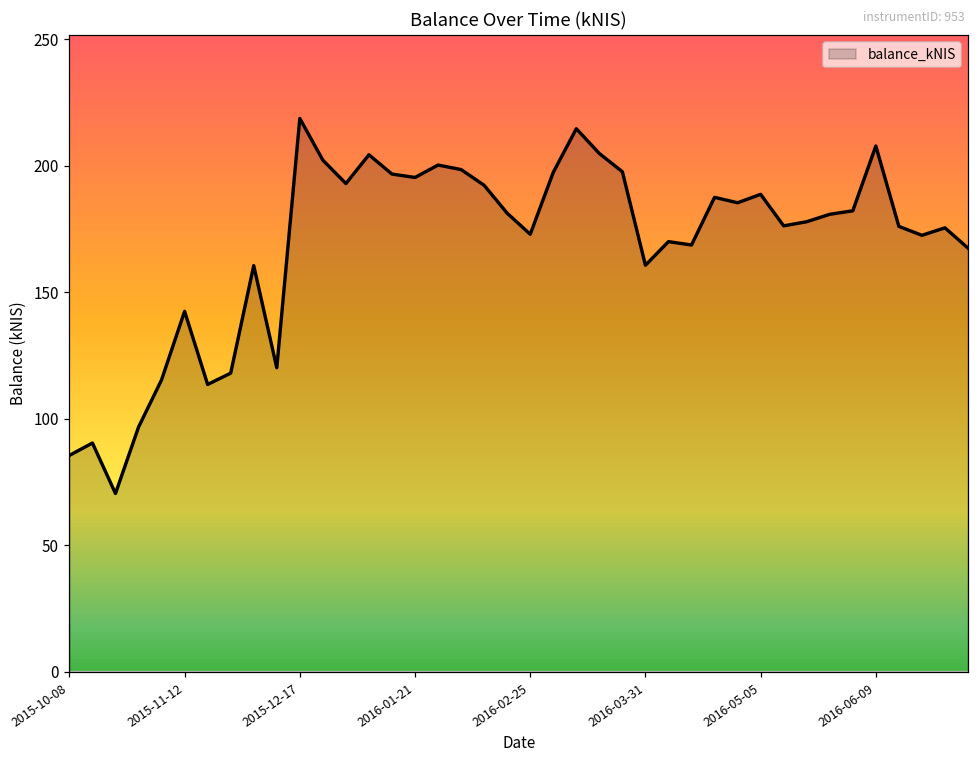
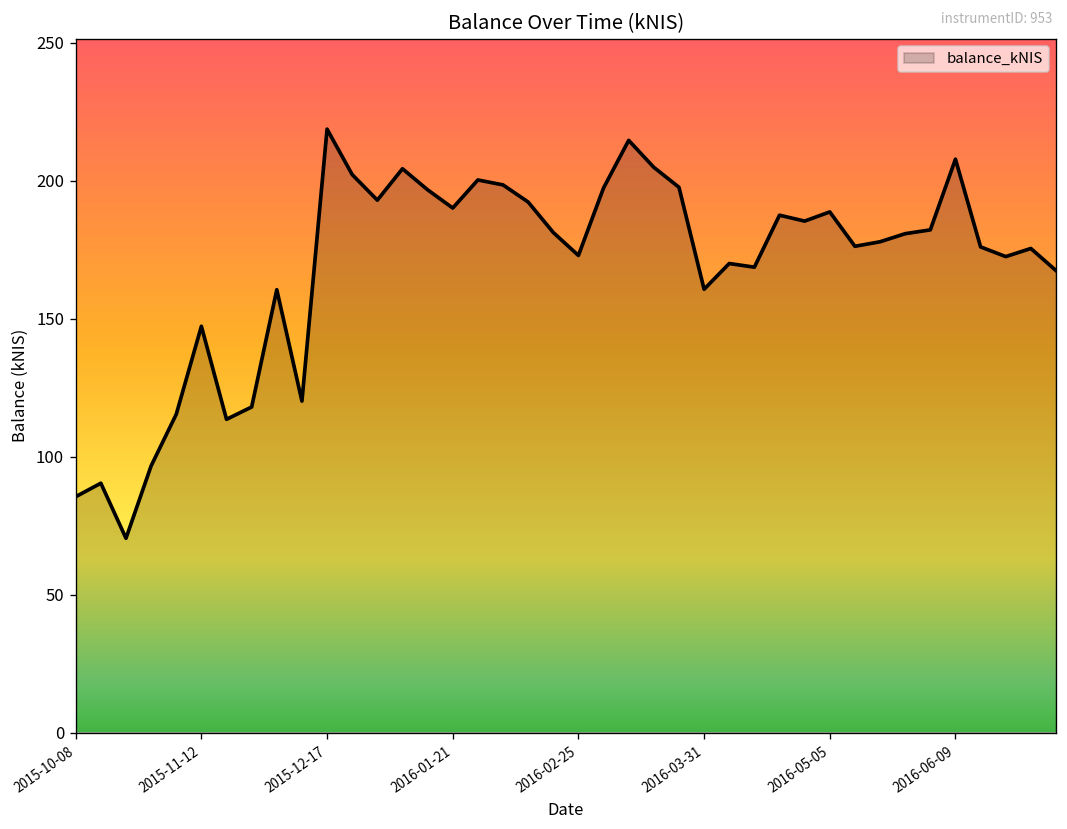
2015-11-12: 142 -> 147
2016-01-21: 195 -> 190
